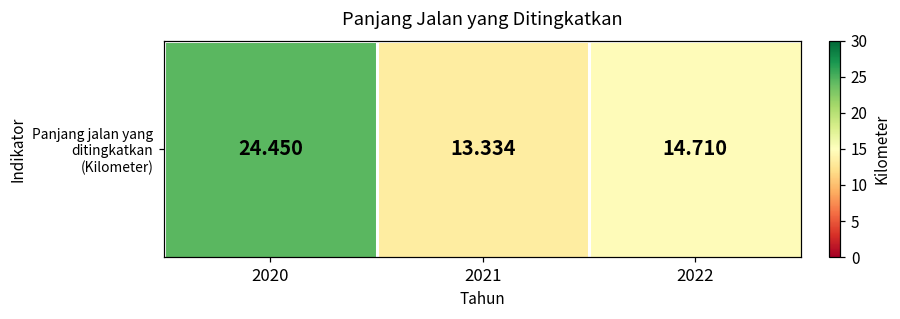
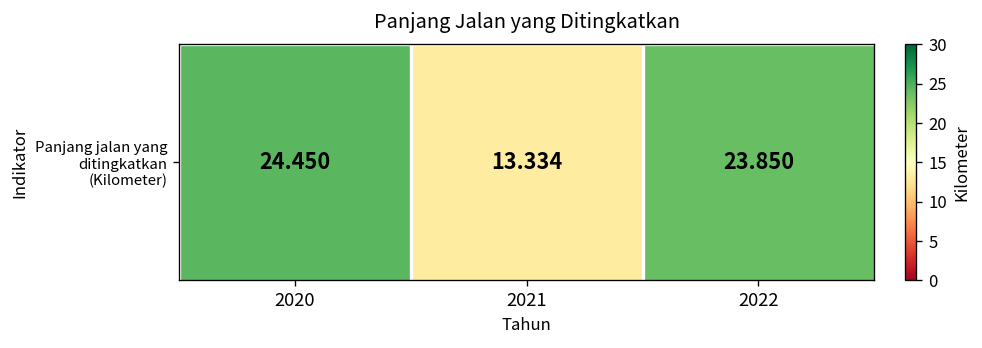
Panjang jalan yang ditingkatkan (Kilometer), 2022: 14.710 -> 23.850
